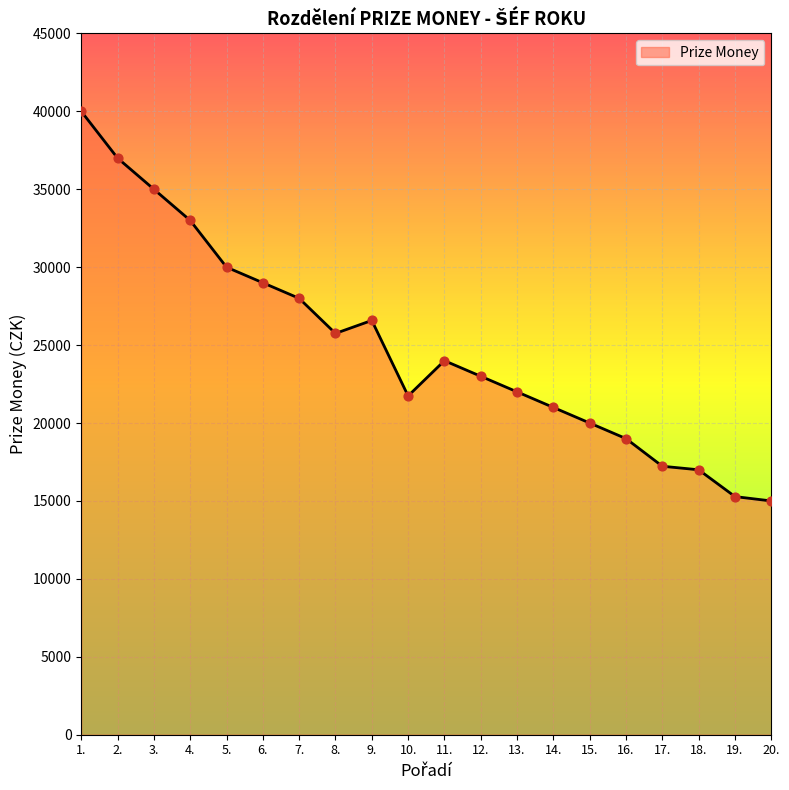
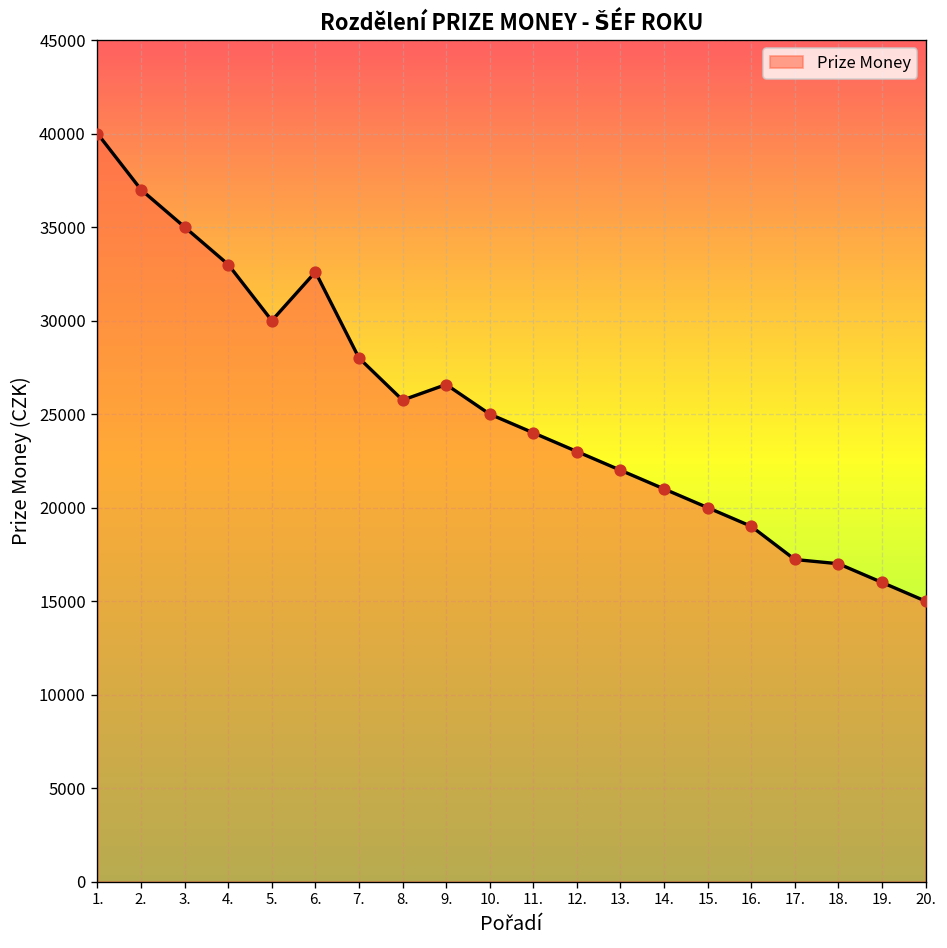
6.: 29000 -> 32600
10.: 21700 -> 25000
19.: 15300 -> 16000
